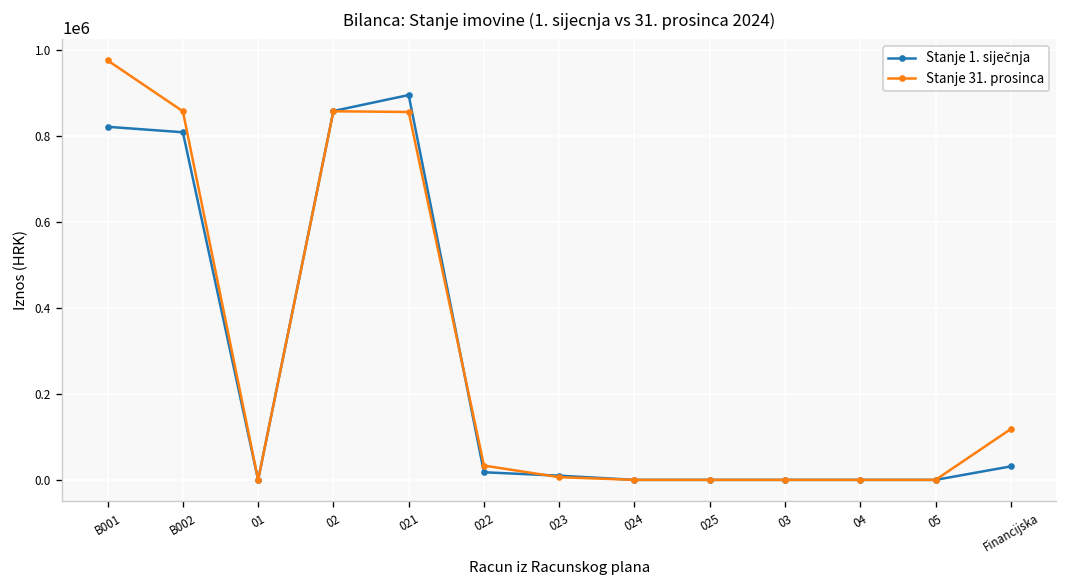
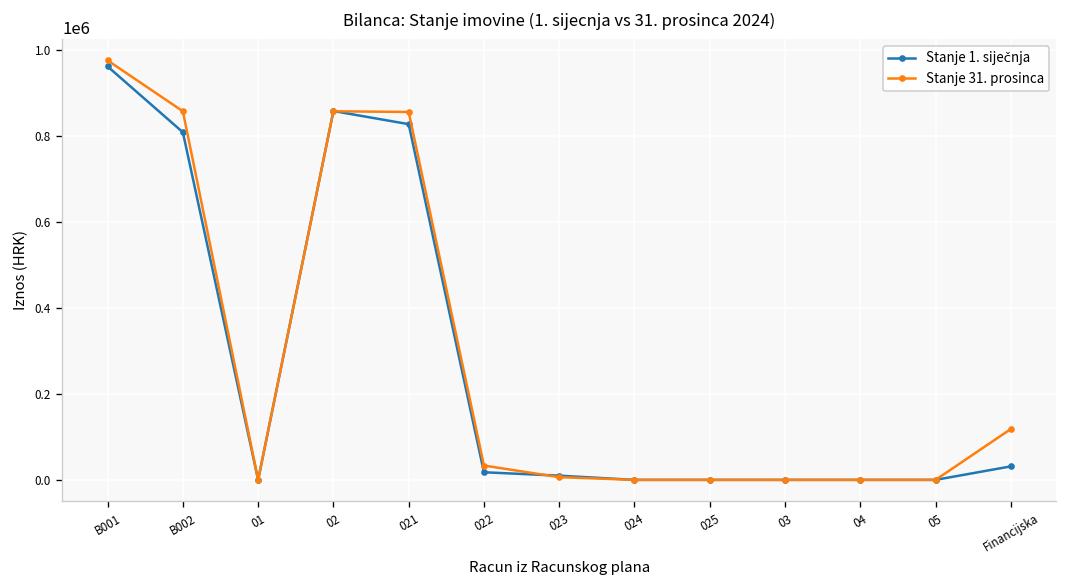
Stanje 1. siječnja, B001: 820000 -> 960000
Stanje 1. siječnja, 021: 890000 -> 830000
